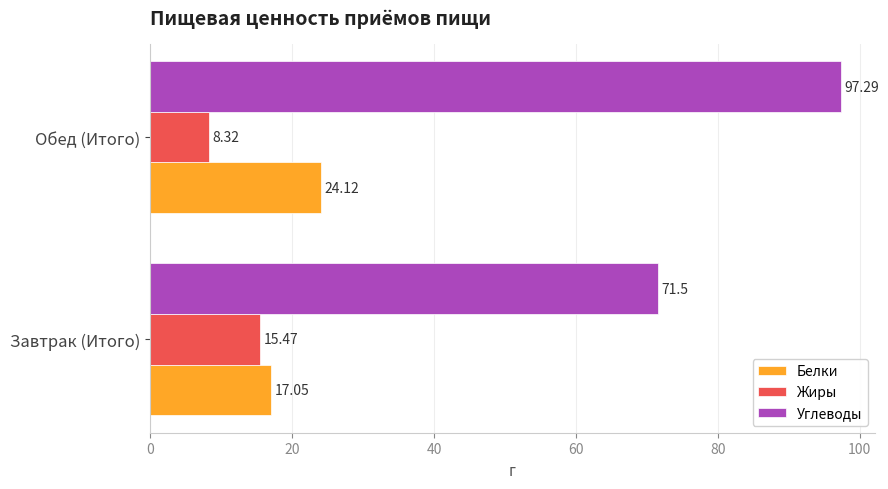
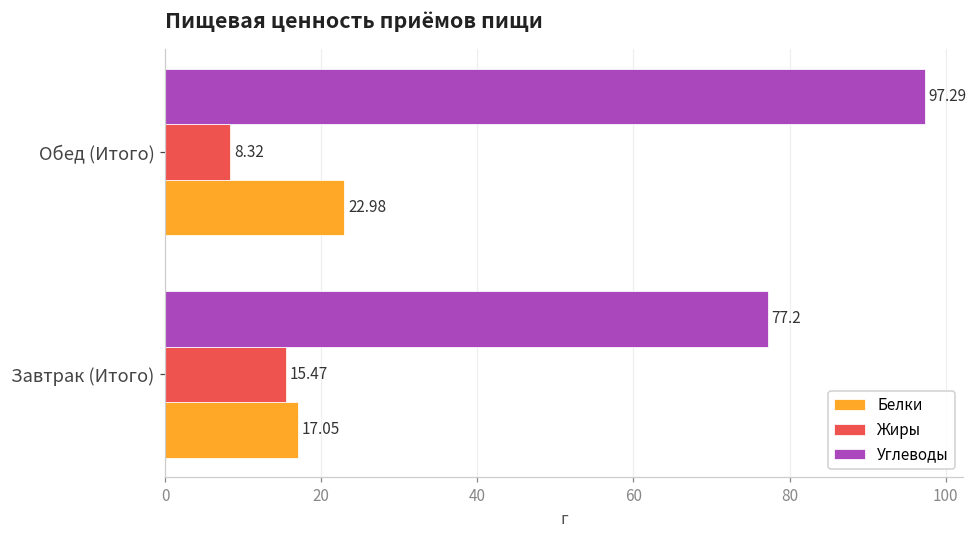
Белки, Обед (Итого): 24.12 -> 22.98
Углеводы, Завтрак (Итого): 71.5 -> 77.2
